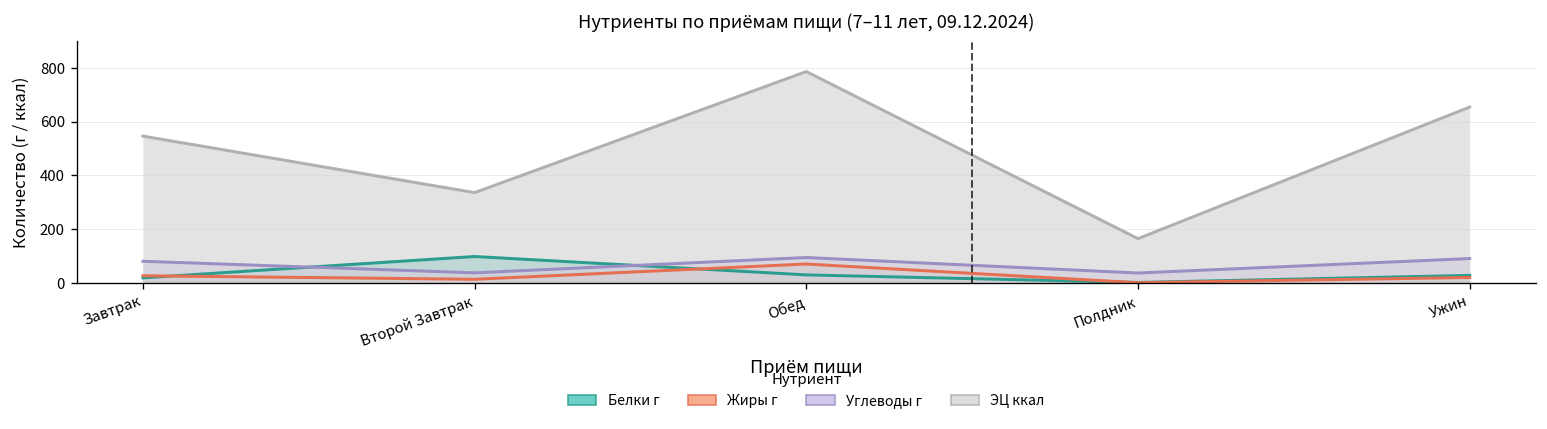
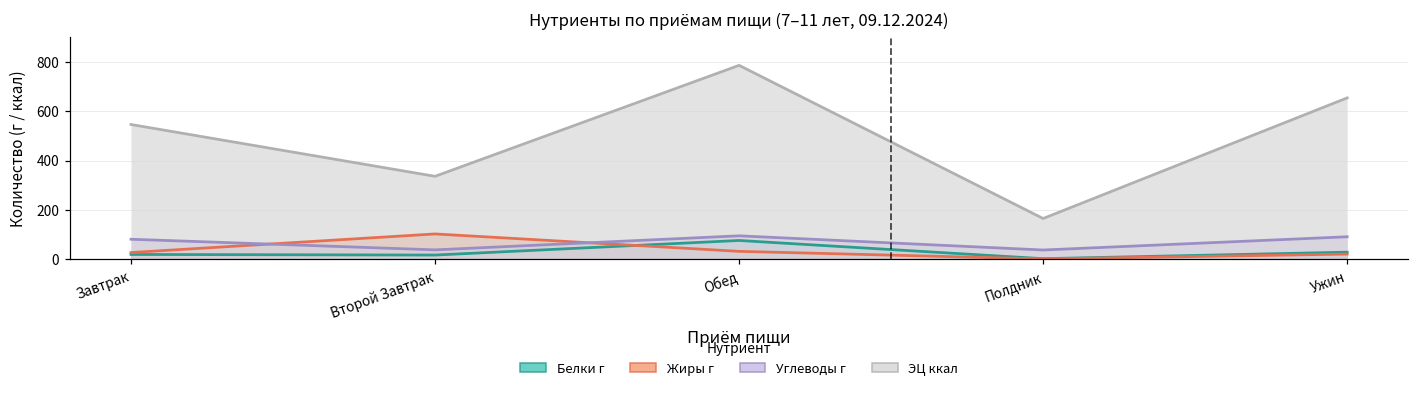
Белки г, Второй Завтрак: 100 -> 20
Жиры г, Второй Завтрак: 10 -> 100
Белки г, Обед: 30 -> 80
Жиры г, Обед: 70 -> 30
